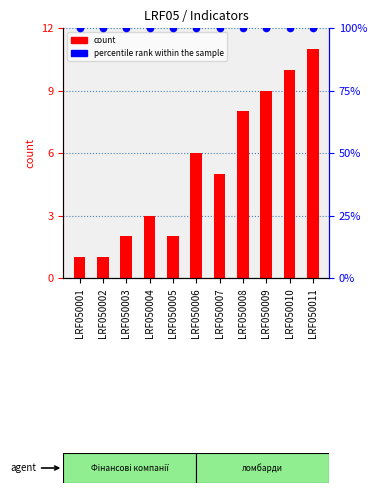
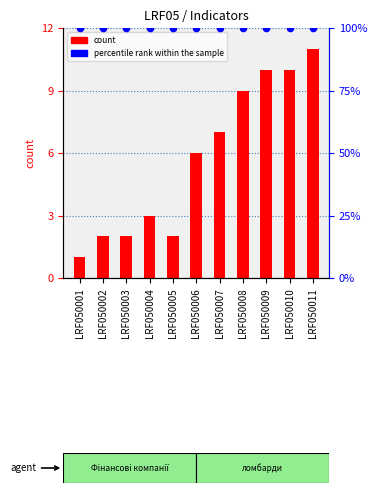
count, LRF050002: 1 -> 2
count, LRF050007: 5 -> 7
count, LRF050008: 8 -> 9
count, LRF050009: 9 -> 10
